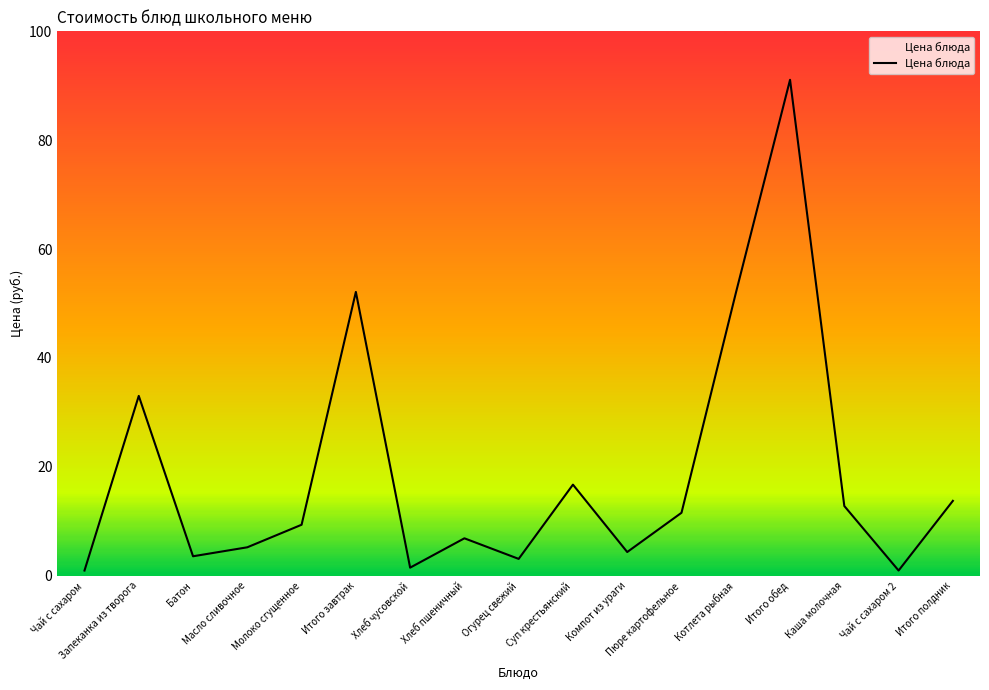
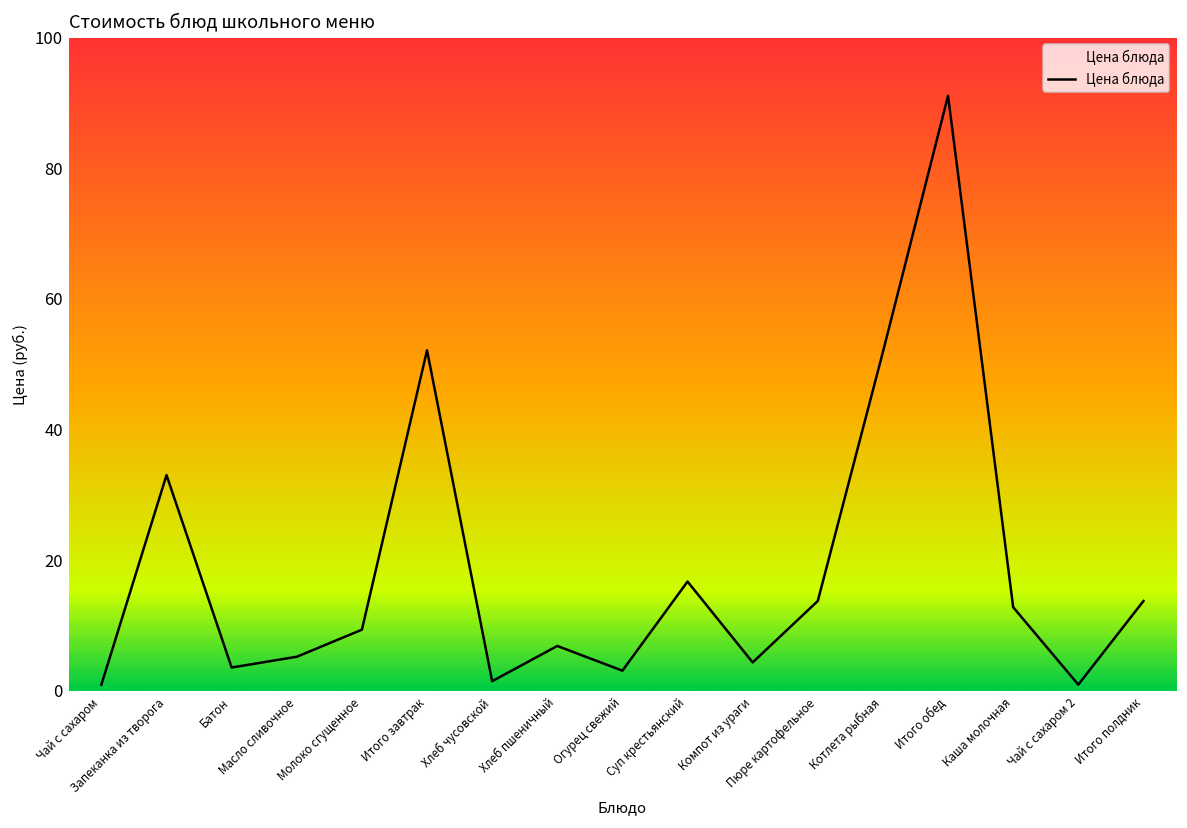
Пюре картофельное: 12 -> 14
